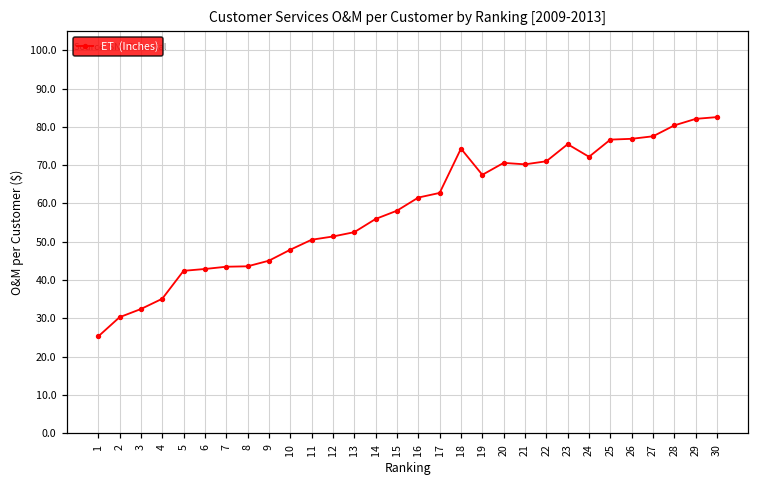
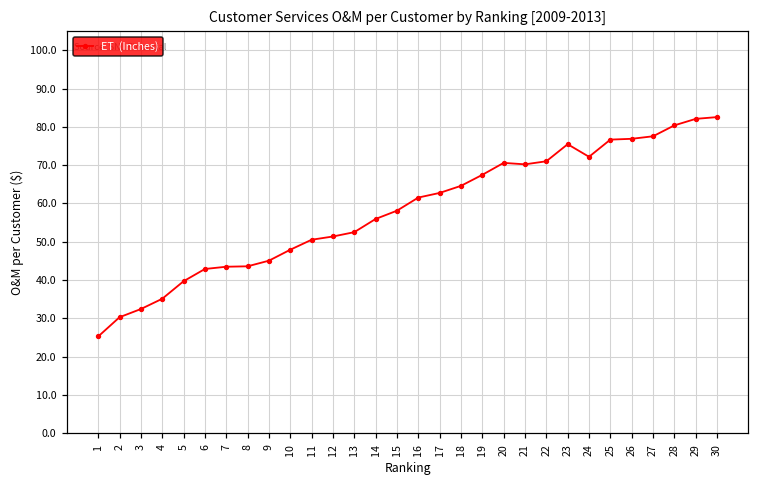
5: 42 -> 40
18: 74 -> 65
